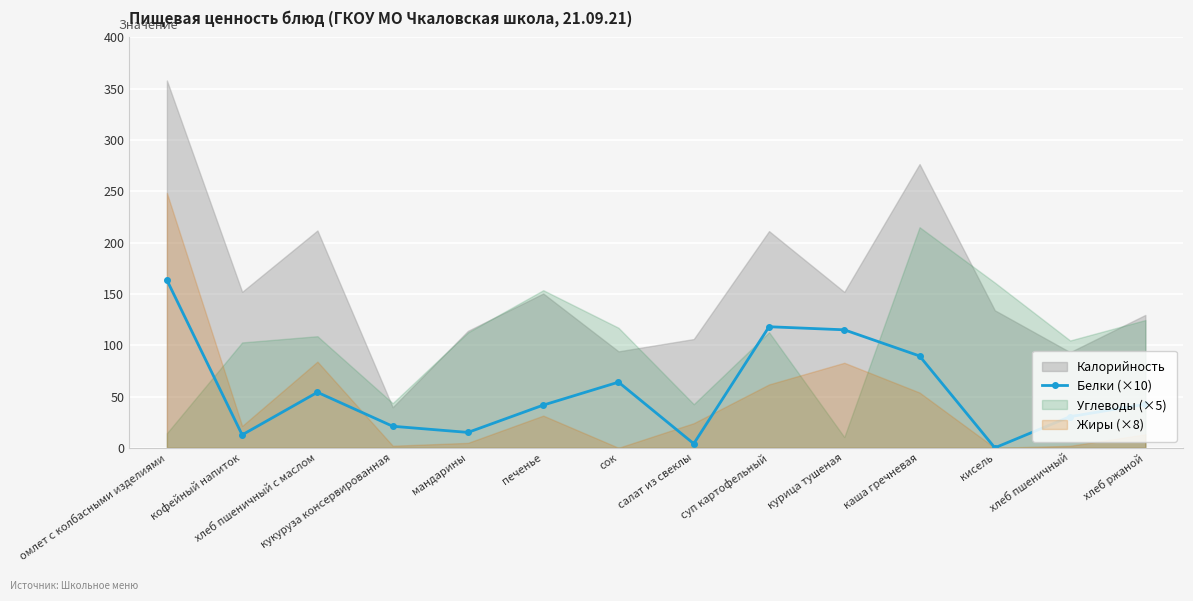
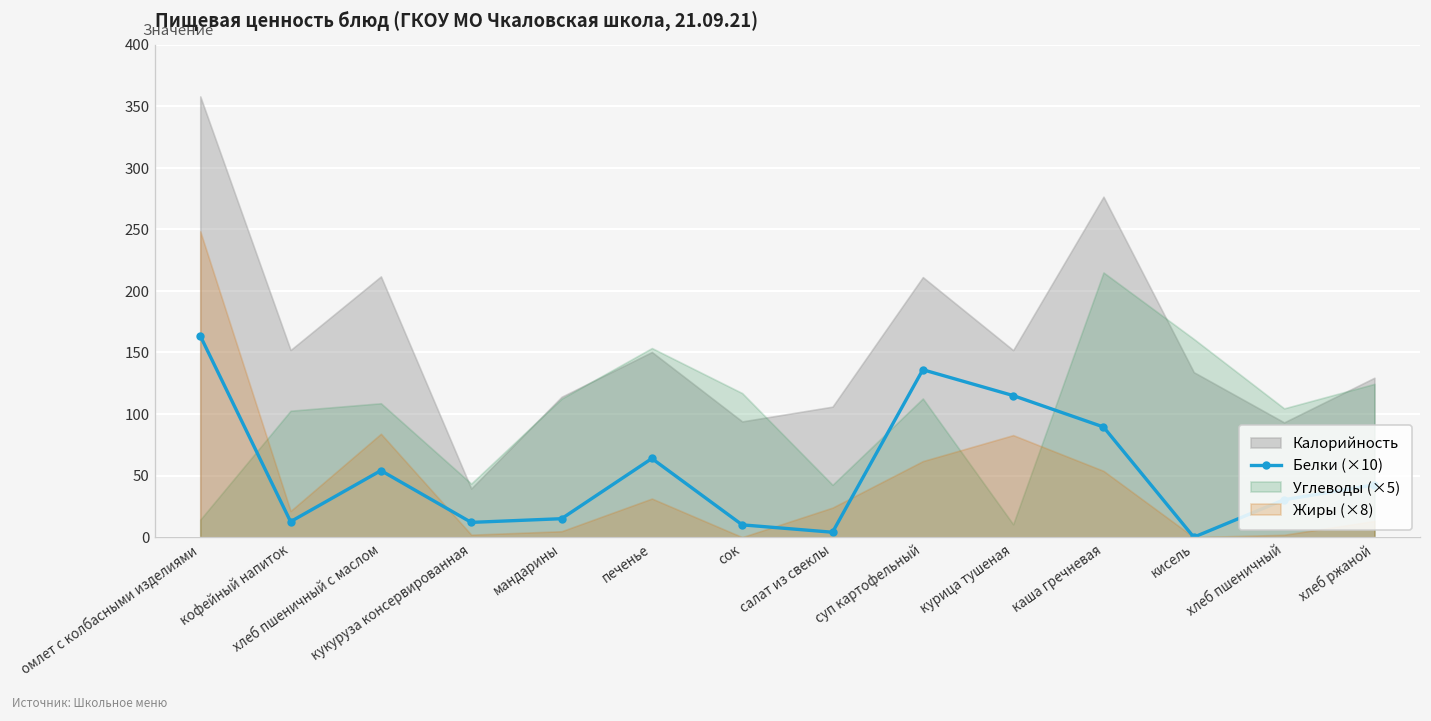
Белки (×10), кукуруза консервированная: 21 -> 12
Белки (×10), печенье: 42 -> 64
Белки (×10), сок: 64 -> 10
Белки (×10), суп картофельный: 118 -> 136
